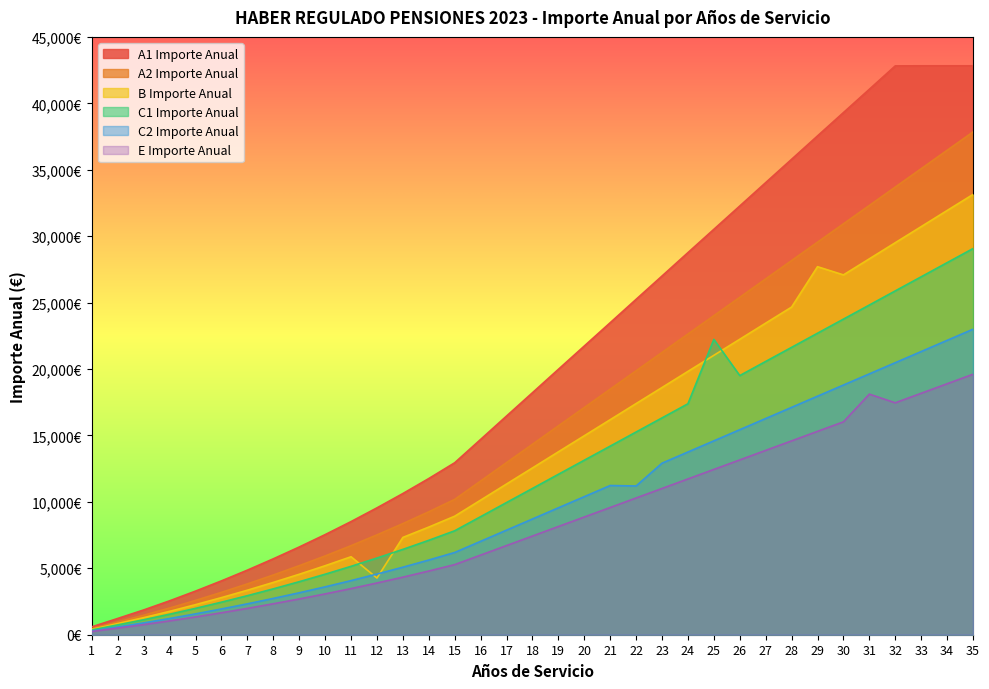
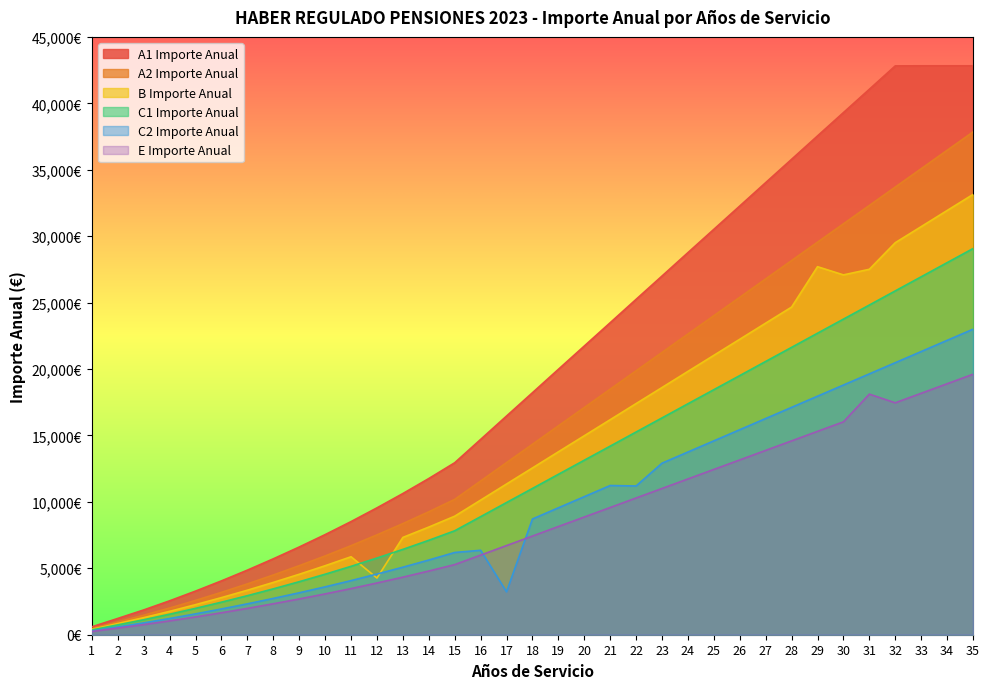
C2 Importe Anual, 16: 7,000€ -> 6,400€
C2 Importe Anual, 17: 7,900€ -> 3,200€
C1 Importe Anual, 25: 22,200€ -> 18,400€
B Importe Anual, 31: 28,300€ -> 27,500€
